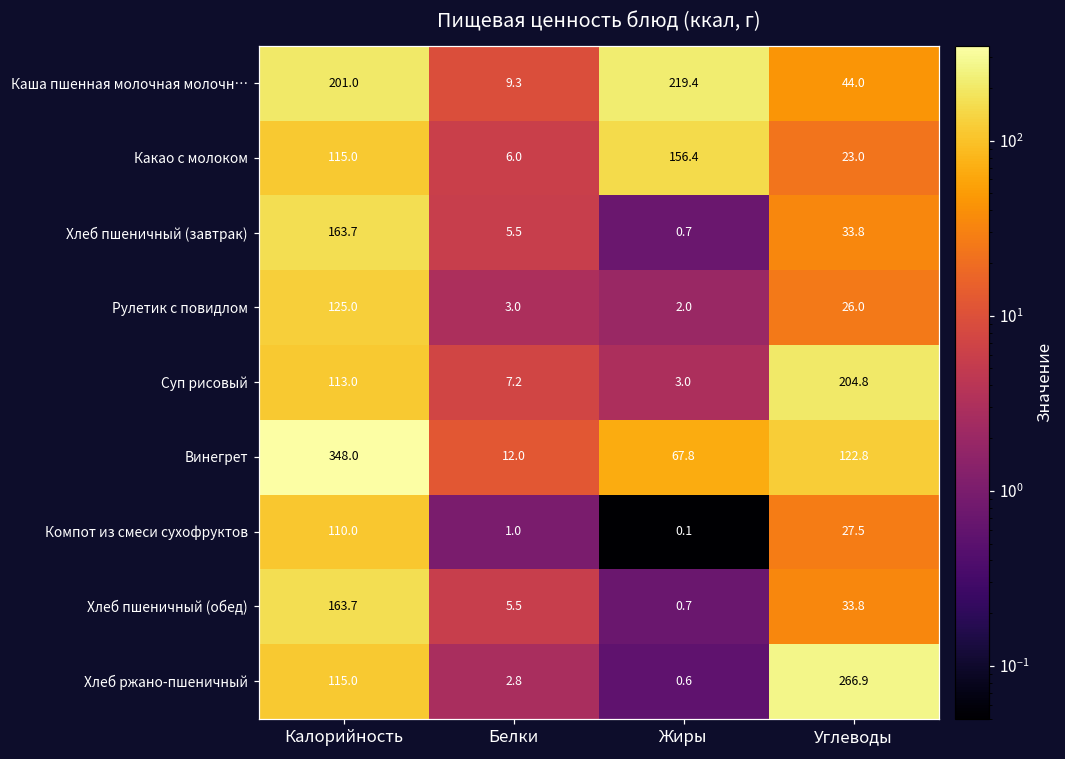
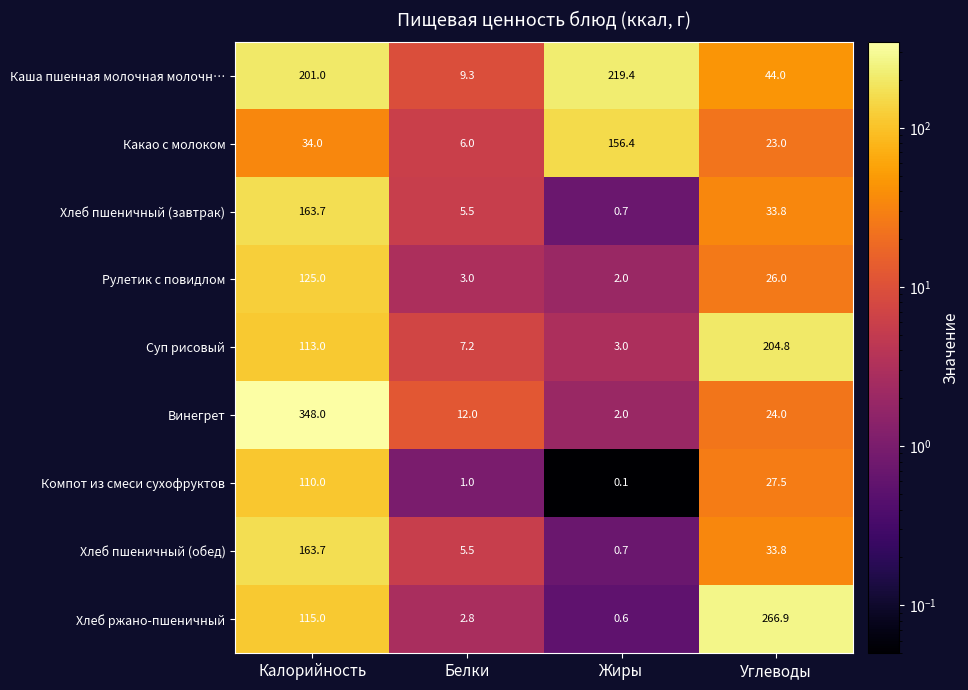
Какао с молоком, Калорийность: 115.0 -> 34.0
Винегрет, Жиры: 67.8 -> 2.0
Винегрет, Углеводы: 122.8 -> 24.0
